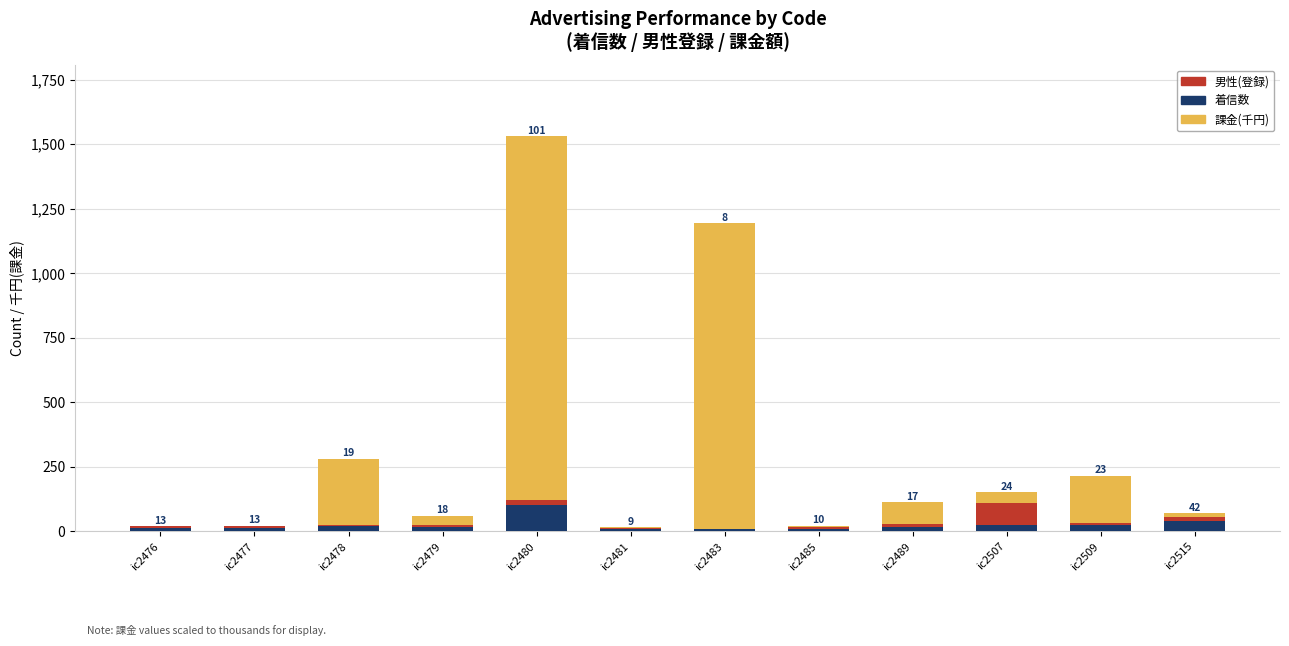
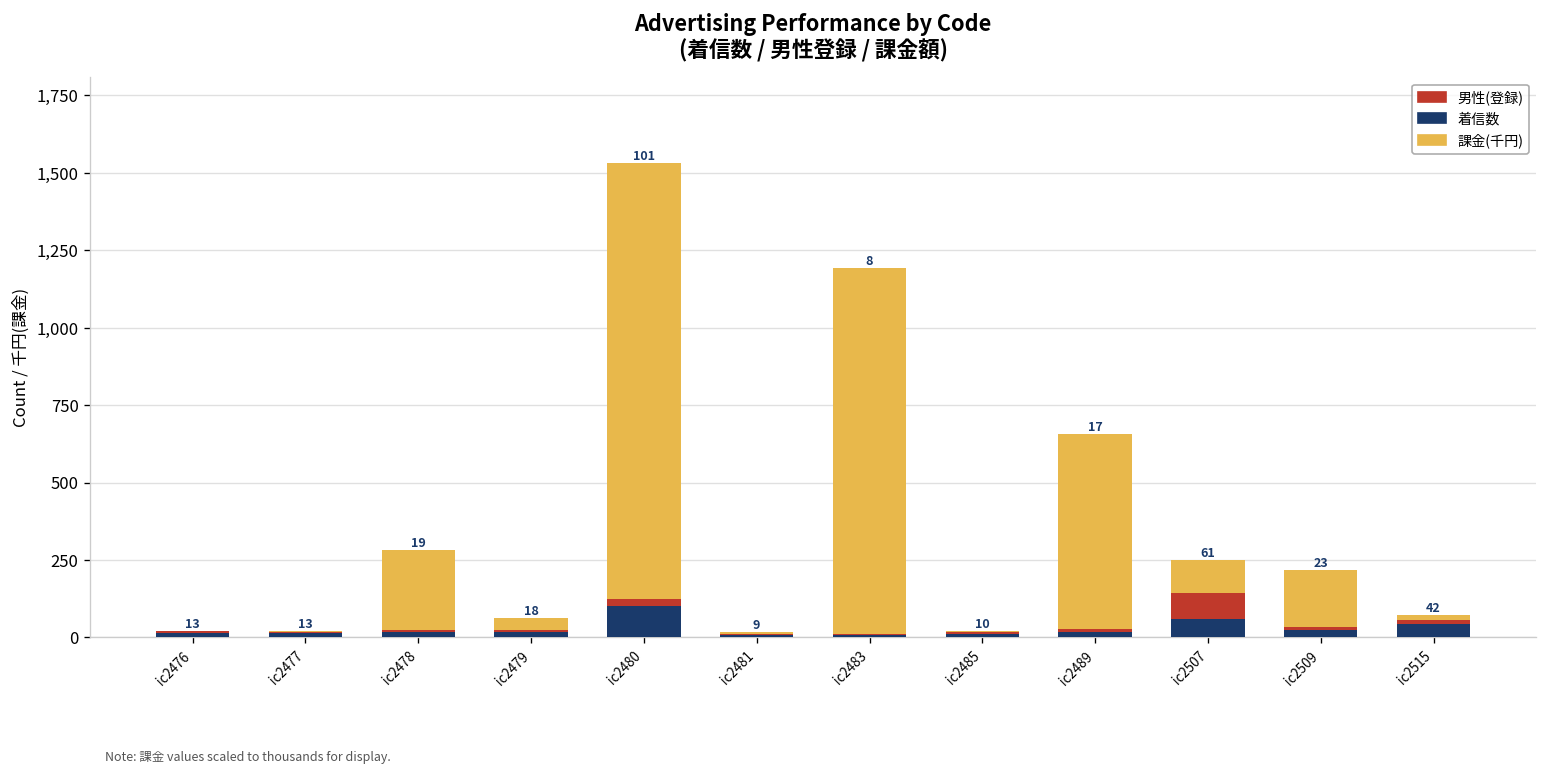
課金(千円), ic2489: 90 -> 630
着信数, ic2507: 24 -> 61
課金(千円), ic2507: 40 -> 110
